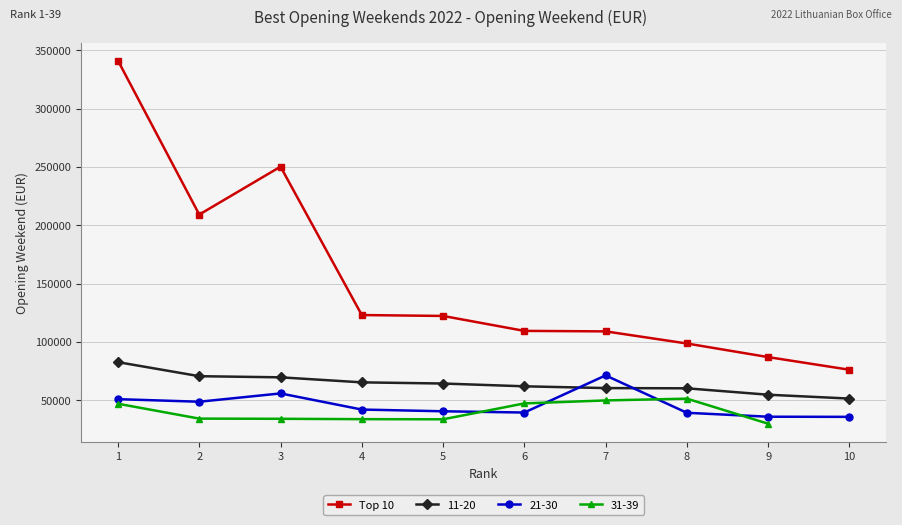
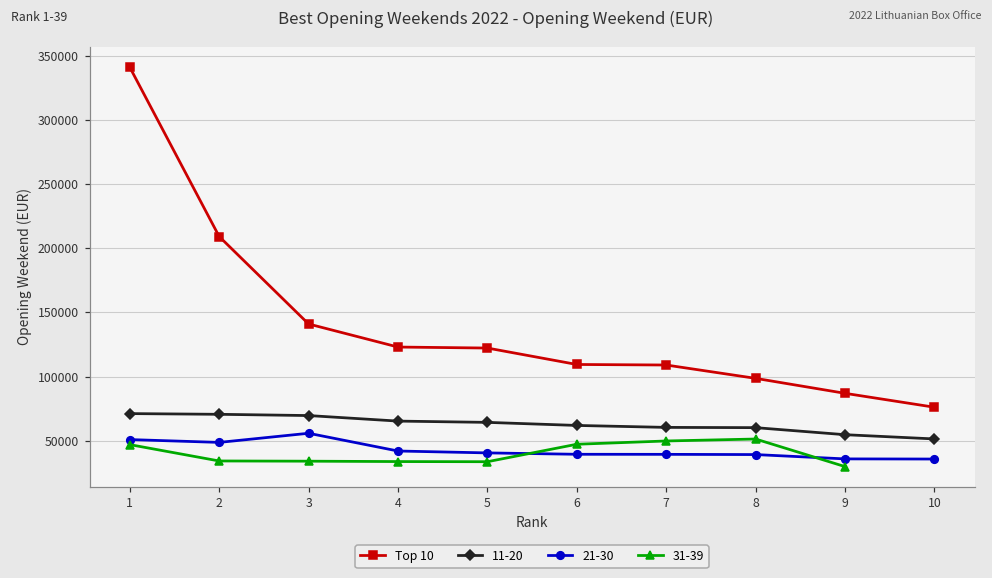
11-20, 1: 83000 -> 71000
Top 10, 3: 250000 -> 141000
21-30, 7: 71000 -> 39000
